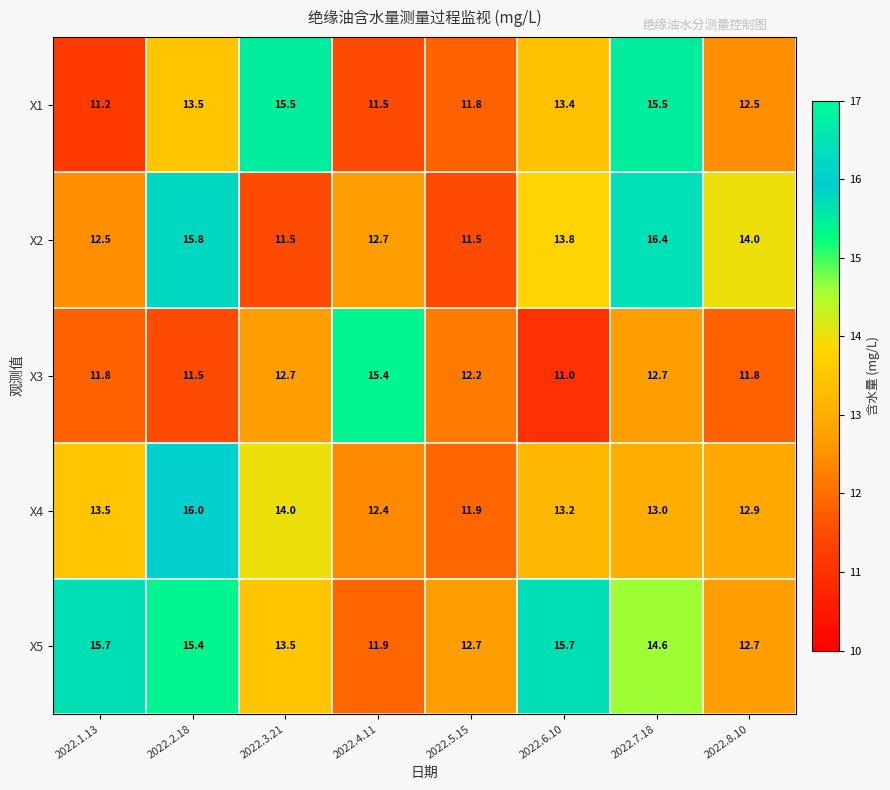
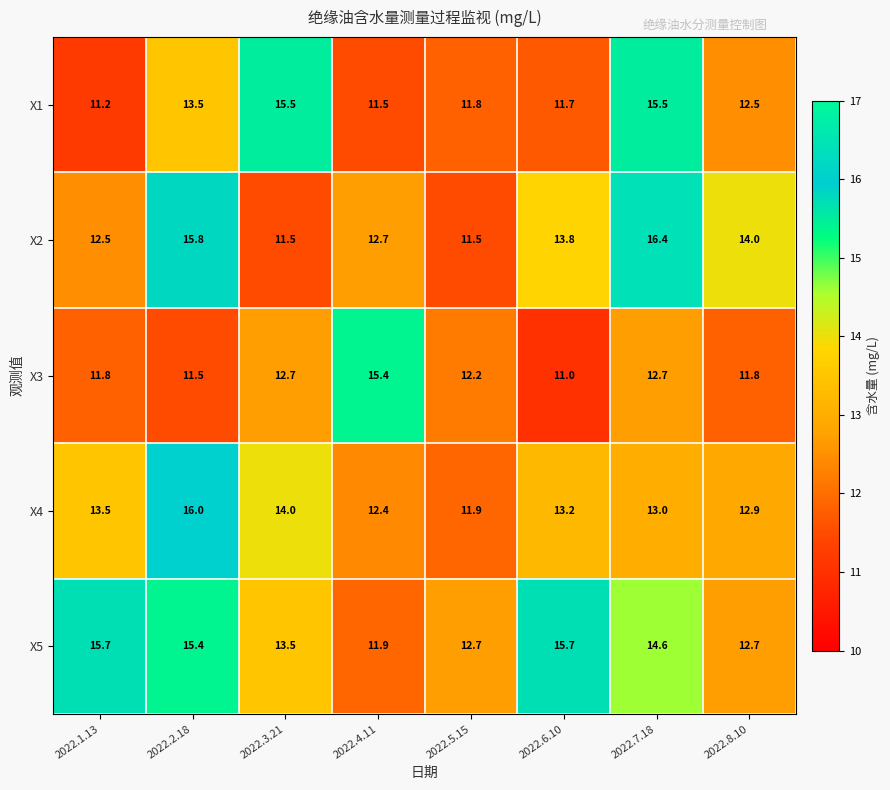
X1, 2022.6.10: 13.4 -> 11.7
